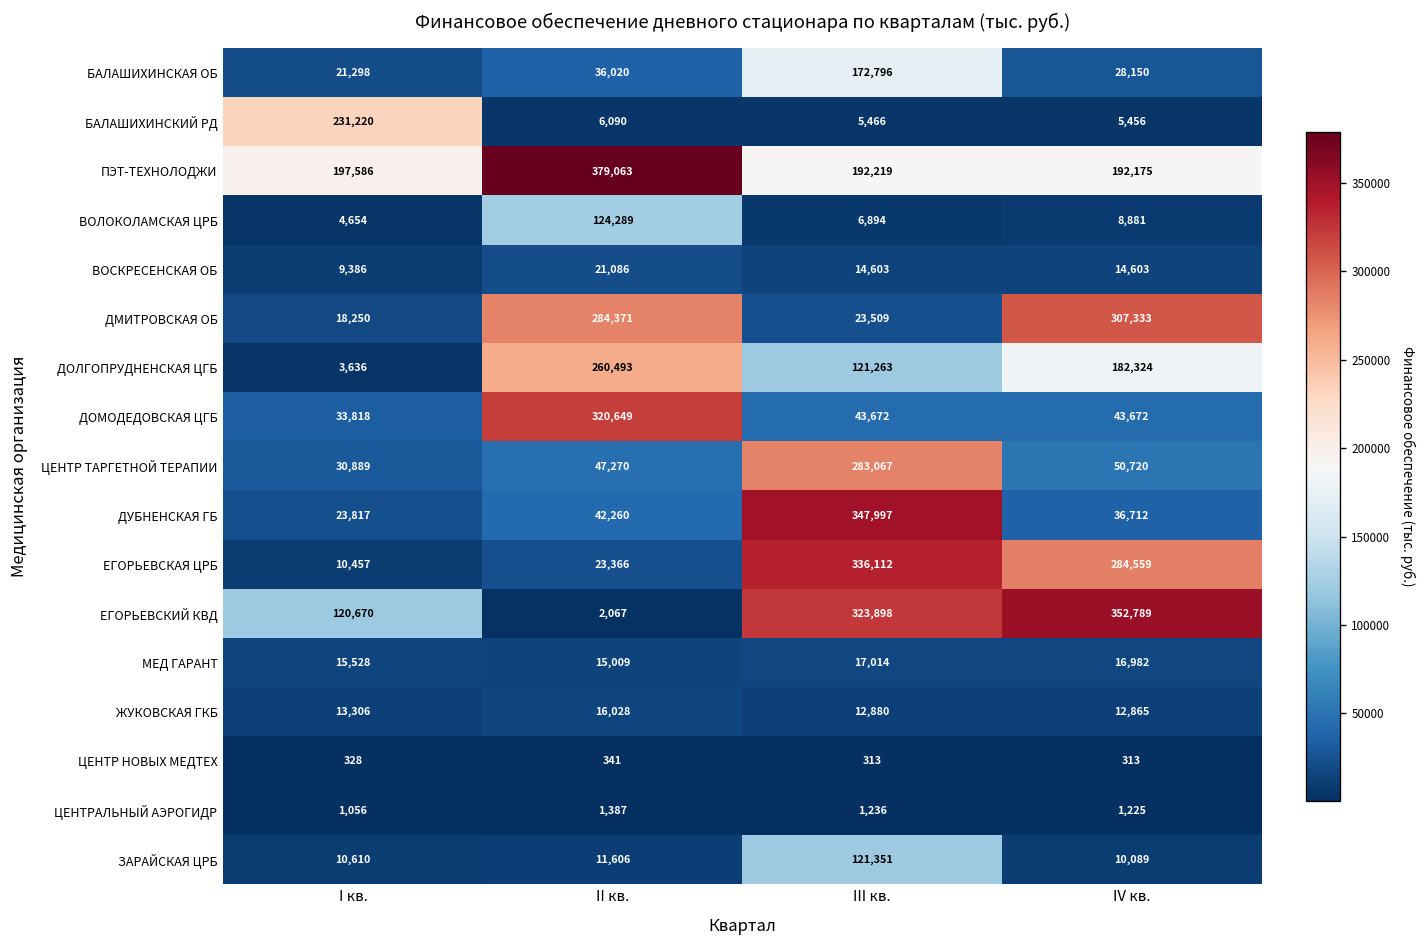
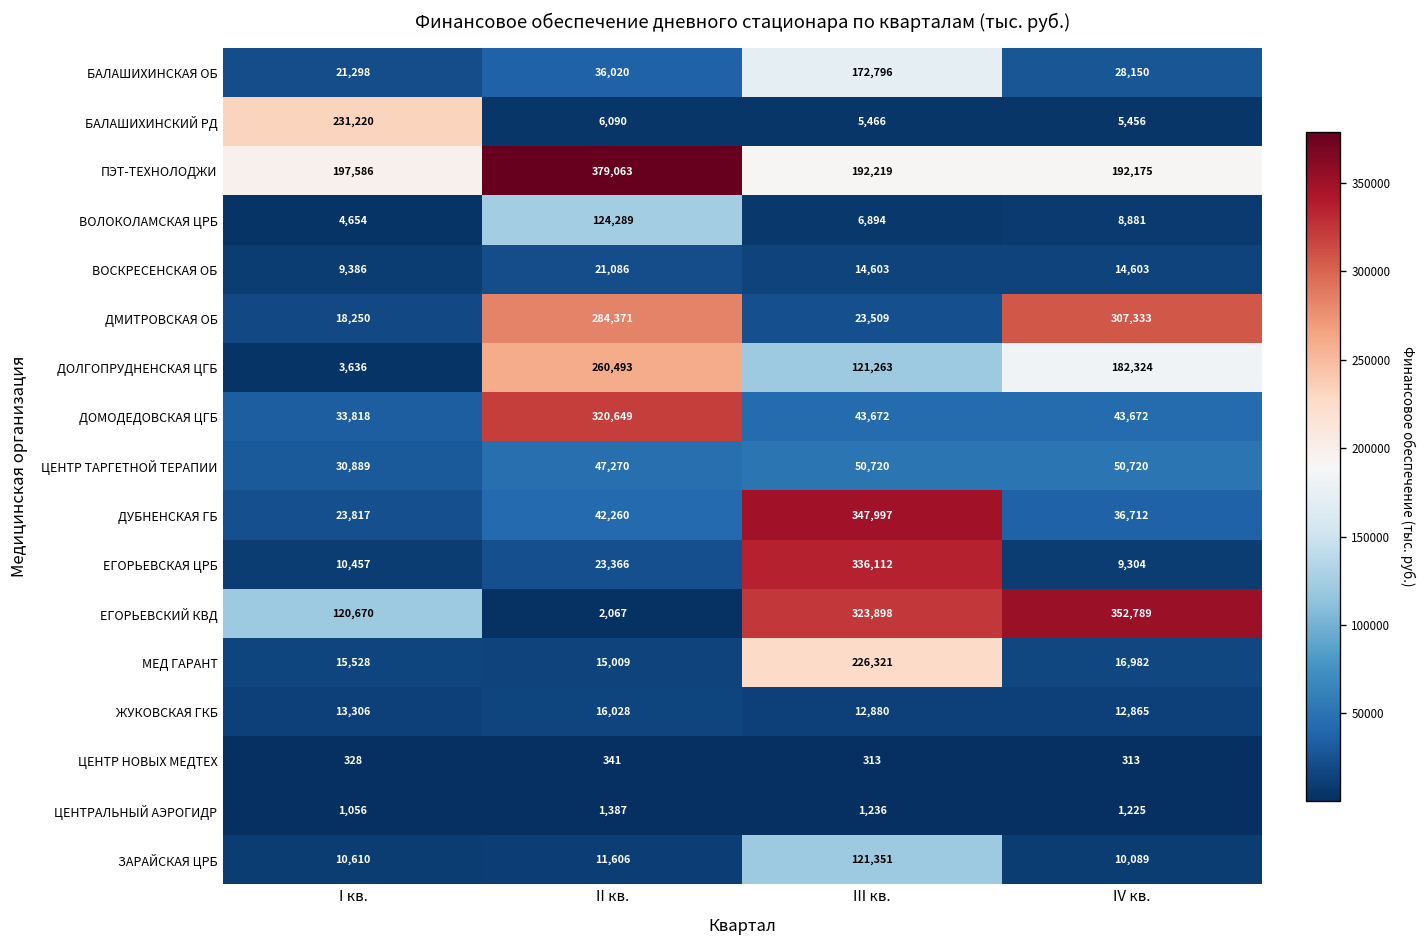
ЦЕНТР ТАРГЕТНОЙ ТЕРАПИИ, III кв.: 283,067 -> 50,720
ЕГОРЬЕВСКАЯ ЦРБ, IV кв.: 284,559 -> 9,304
МЕД ГАРАНТ, III кв.: 17,014 -> 226,321
